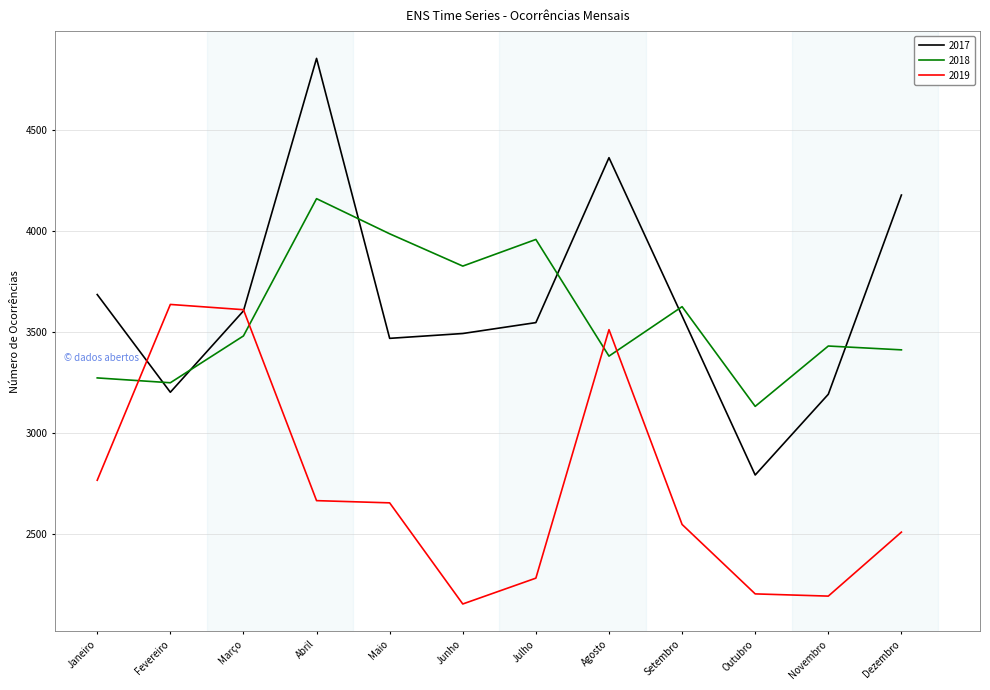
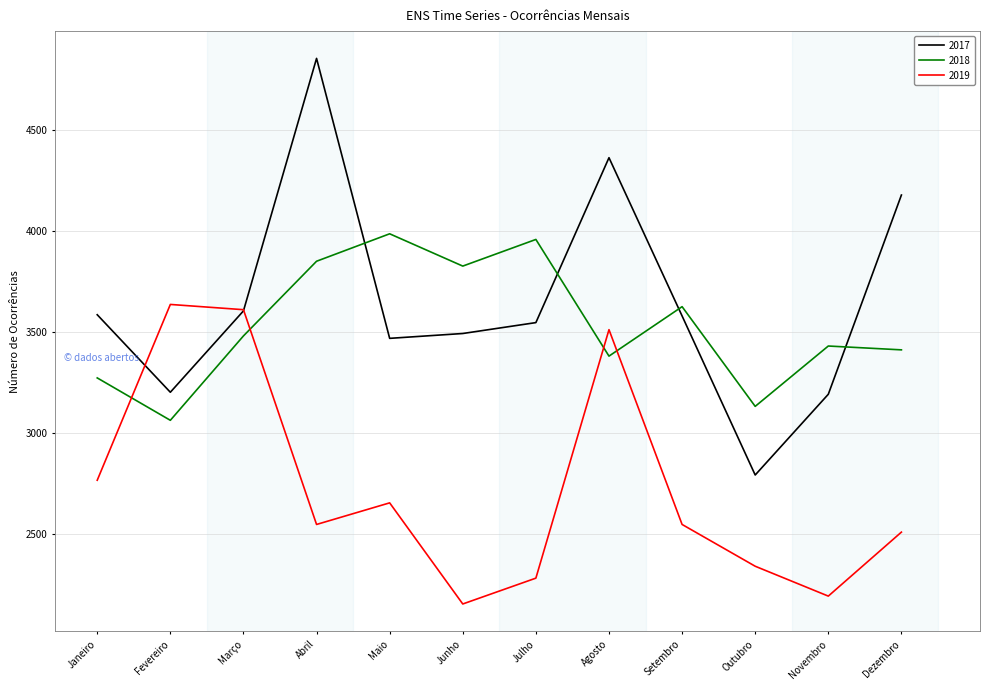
2017, Janeiro: 3690 -> 3590
2018, Fevereiro: 3250 -> 3060
2018, Abril: 4160 -> 3850
2019, Abril: 2670 -> 2550
2019, Outubro: 2200 -> 2340
